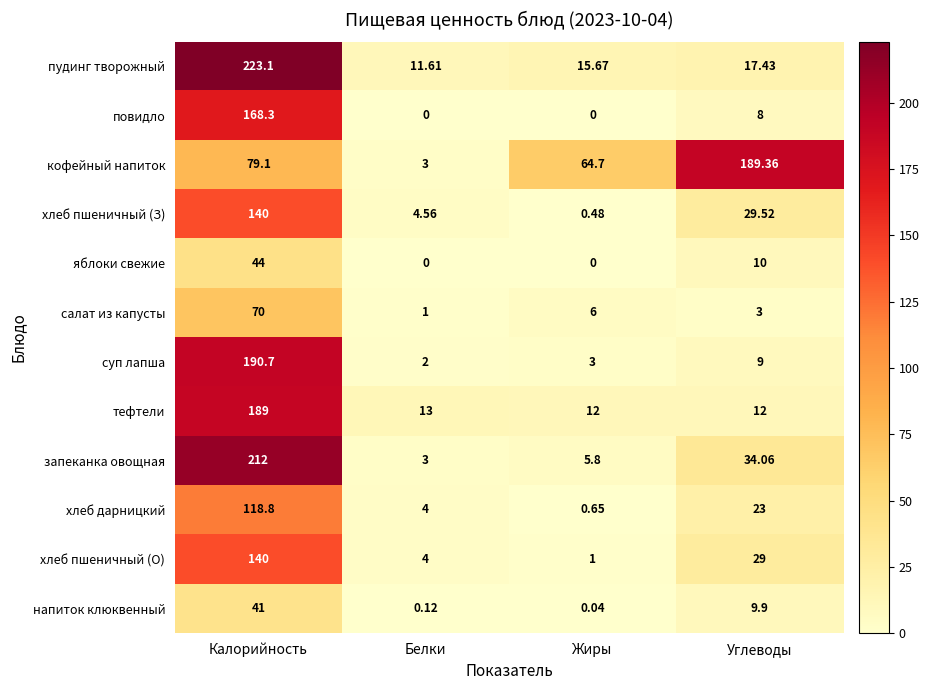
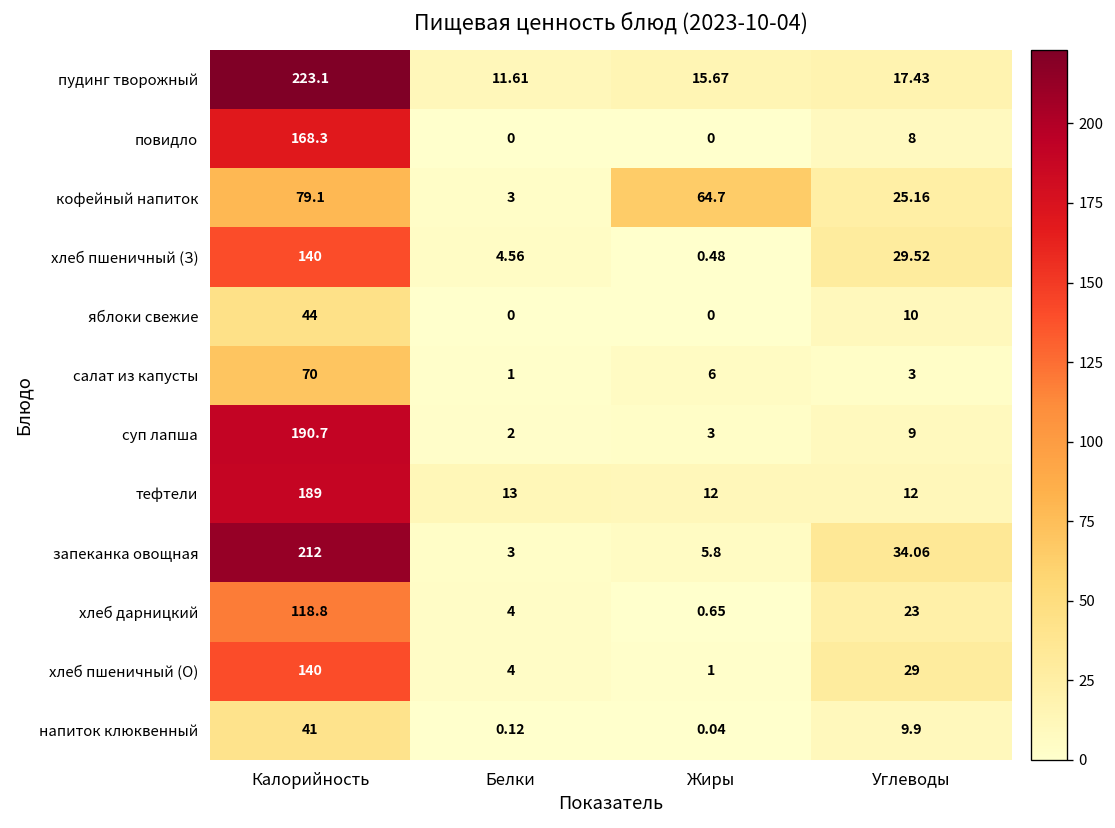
кофейный напиток, Углеводы: 189.36 -> 25.16
